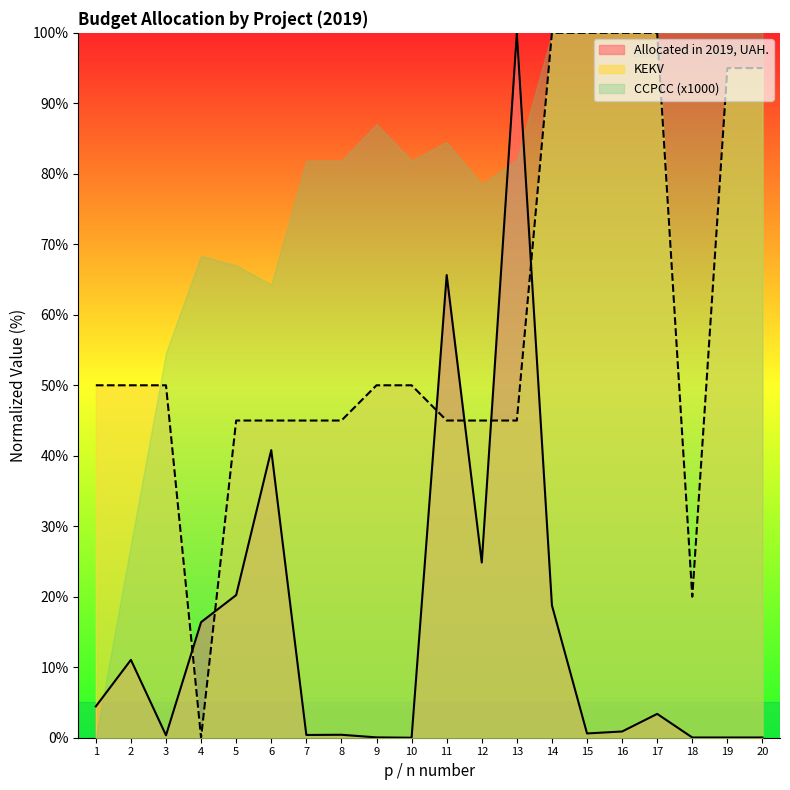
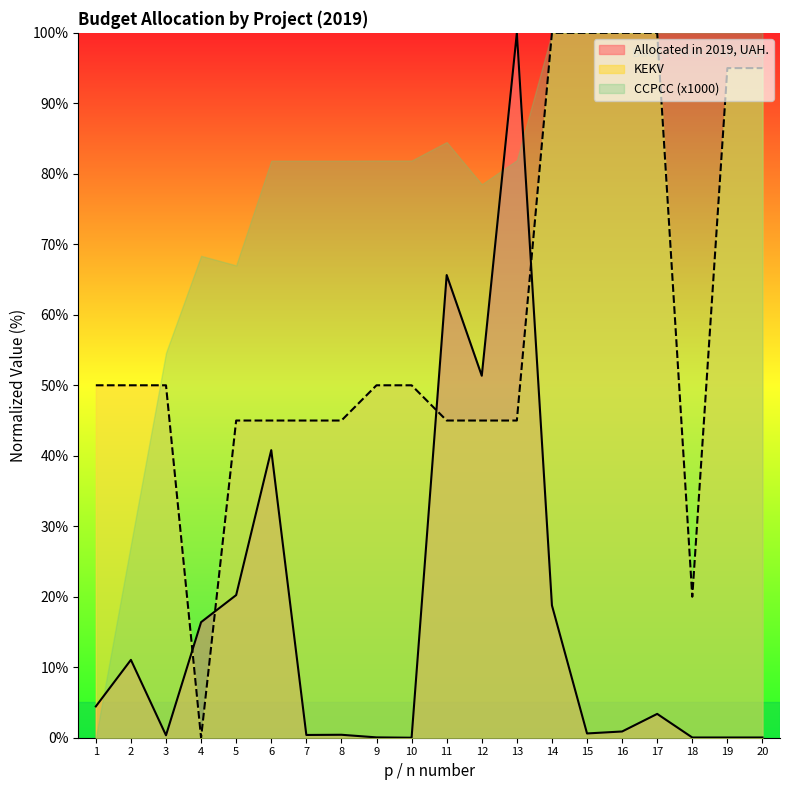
CCPCC (x1000), 6: 64% -> 82%
CCPCC (x1000), 9: 87% -> 82%
Allocated in 2019, UAH., 12: 25% -> 51%
